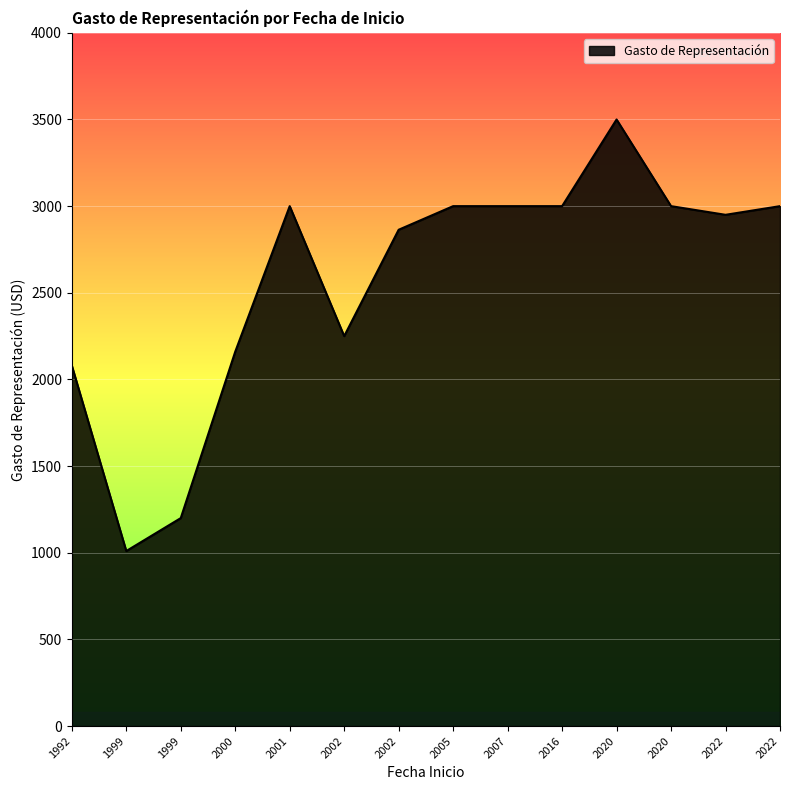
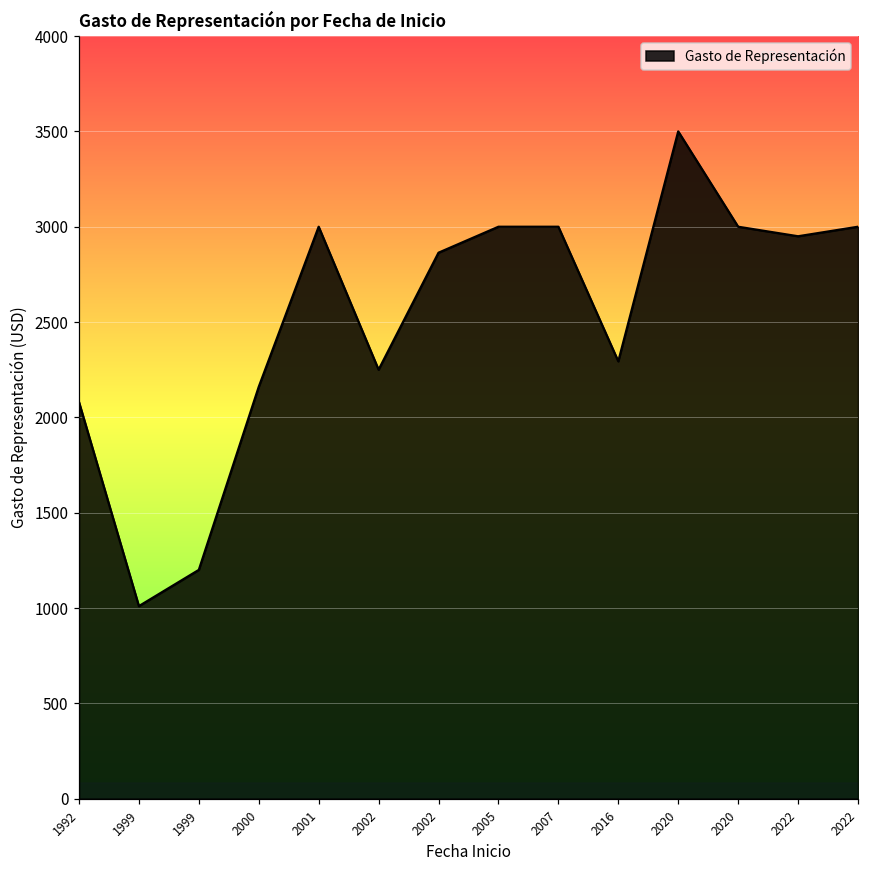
2016: 3000 -> 2290
